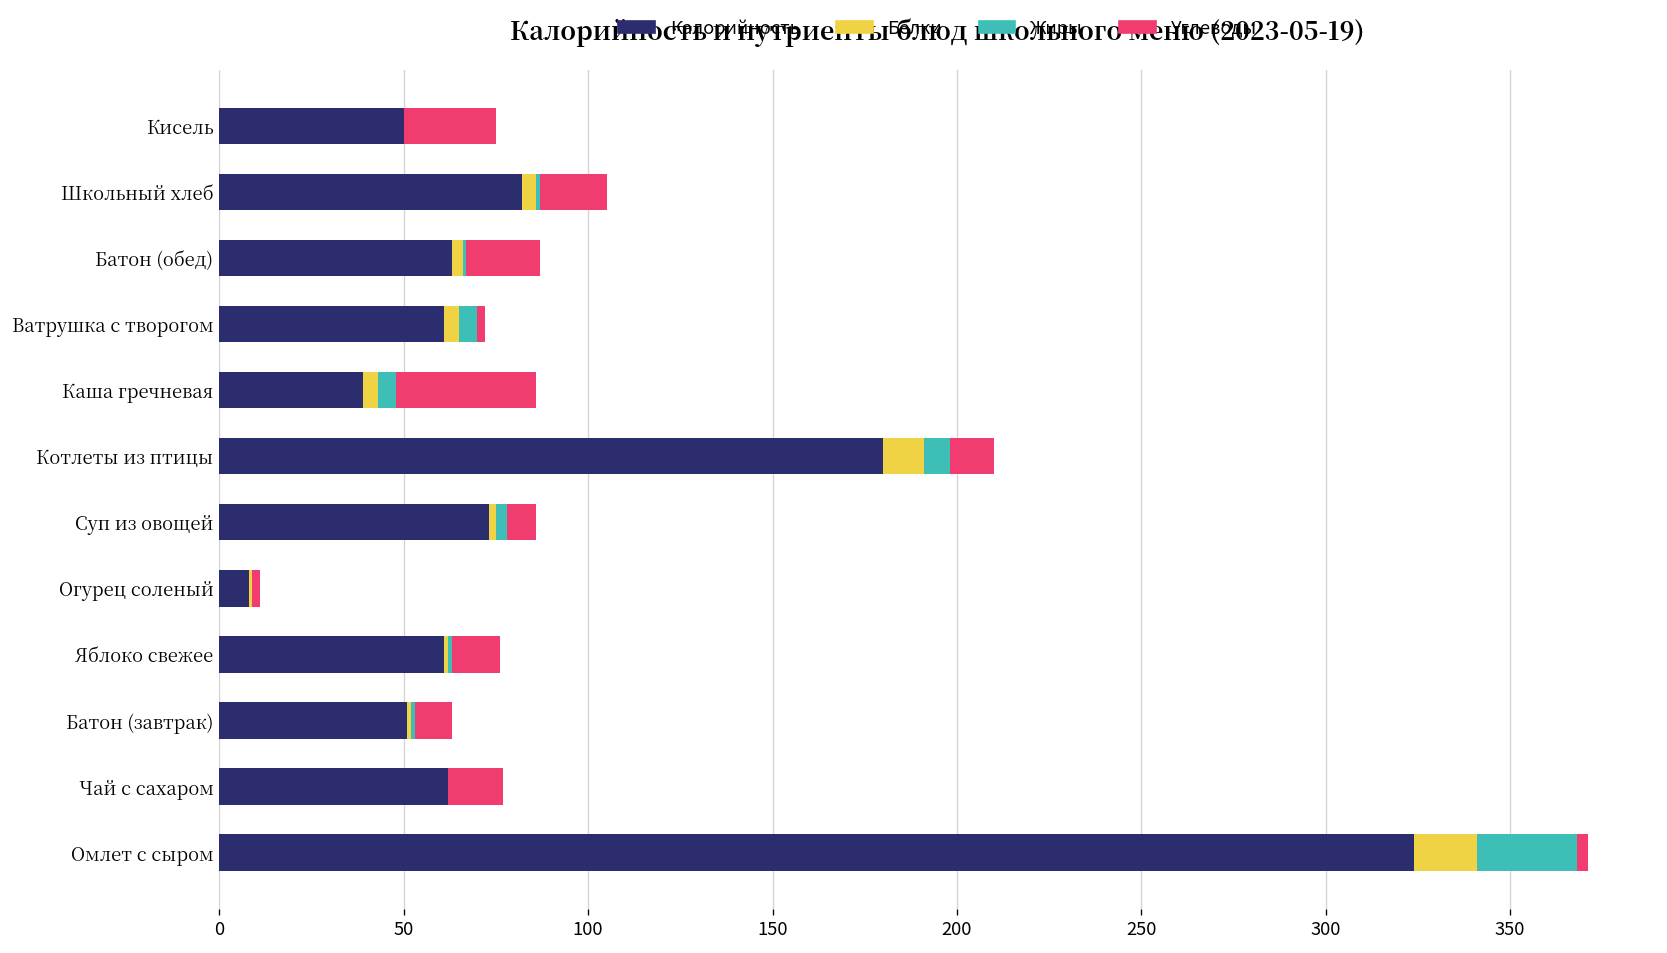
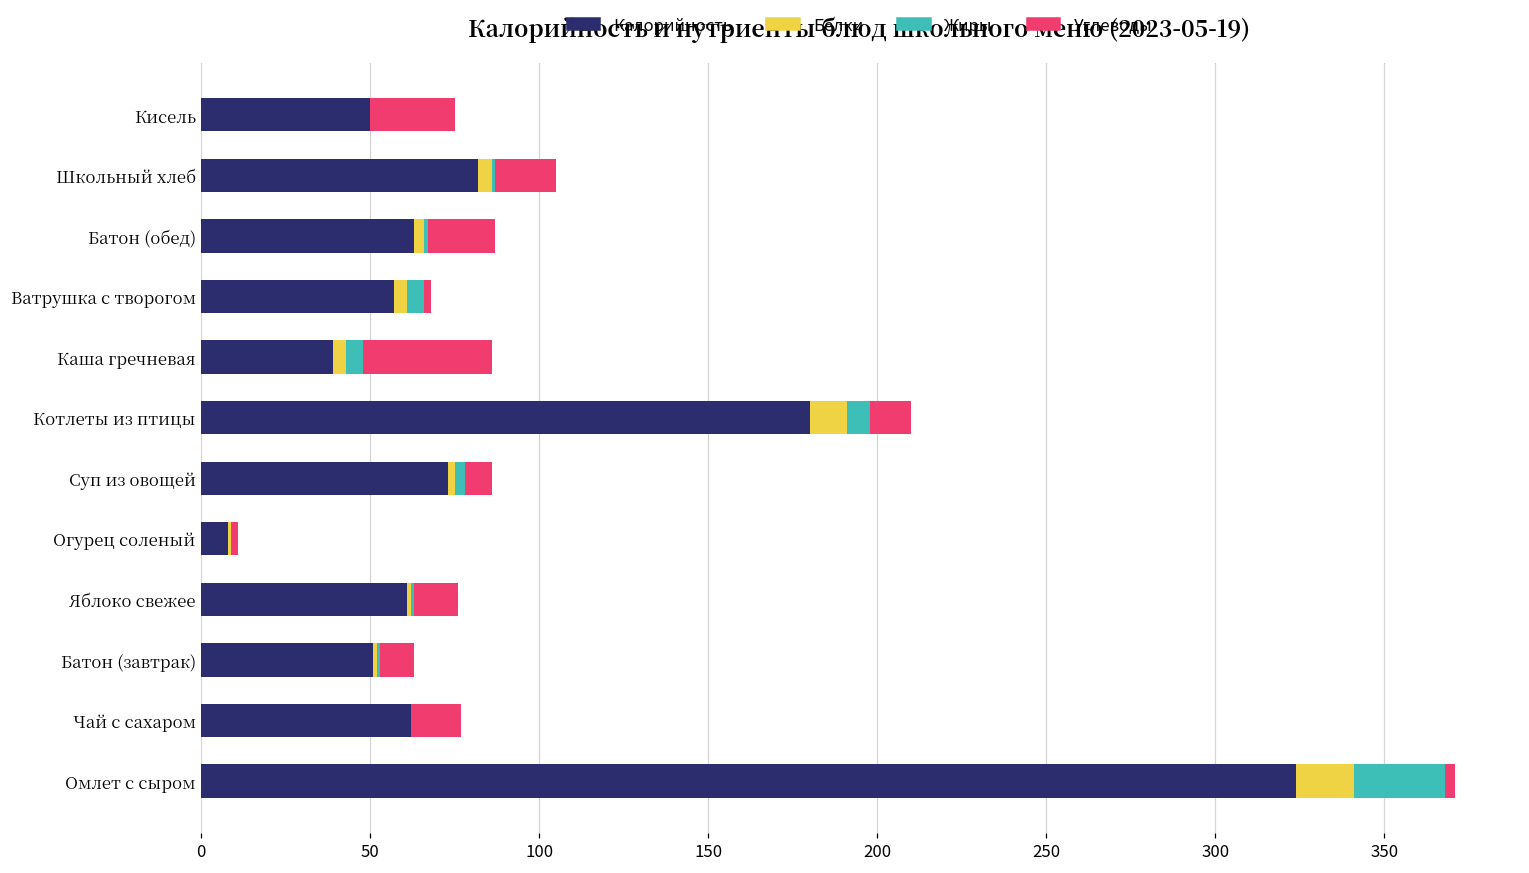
Калорийность, Ватрушка с творогом: 61 -> 57
